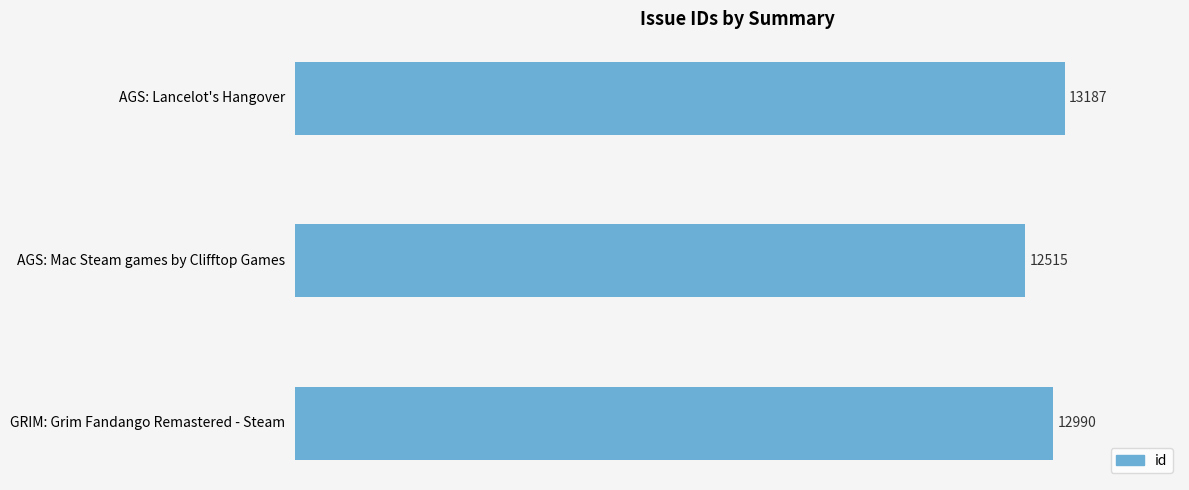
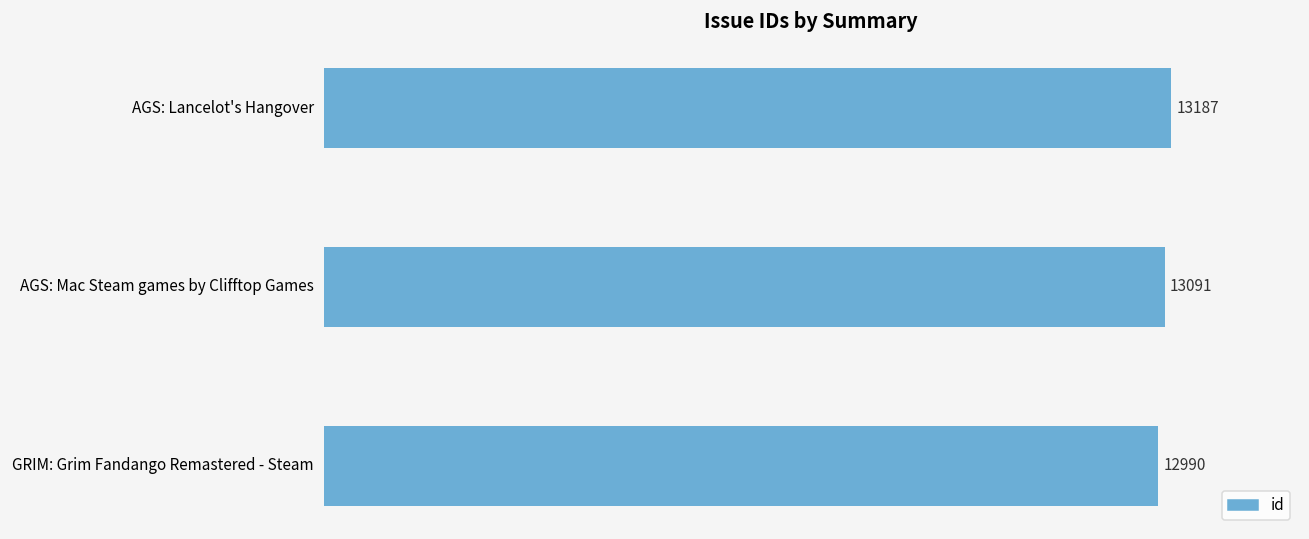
AGS: Mac Steam games by Clifftop Games: 12515 -> 13091
